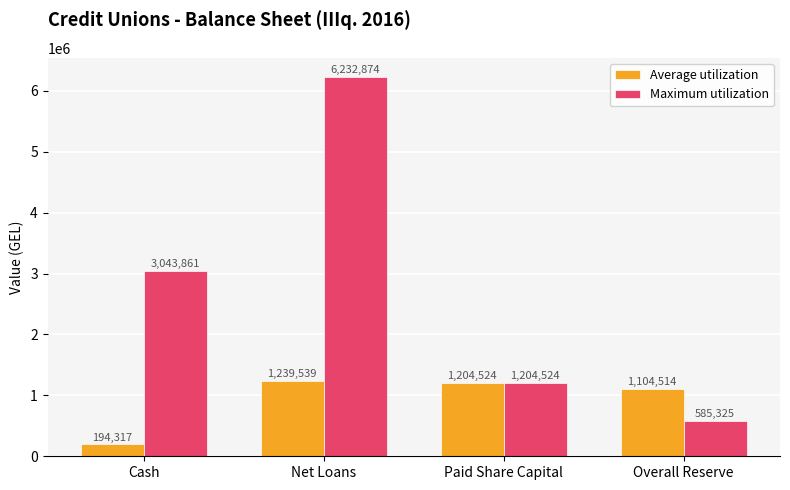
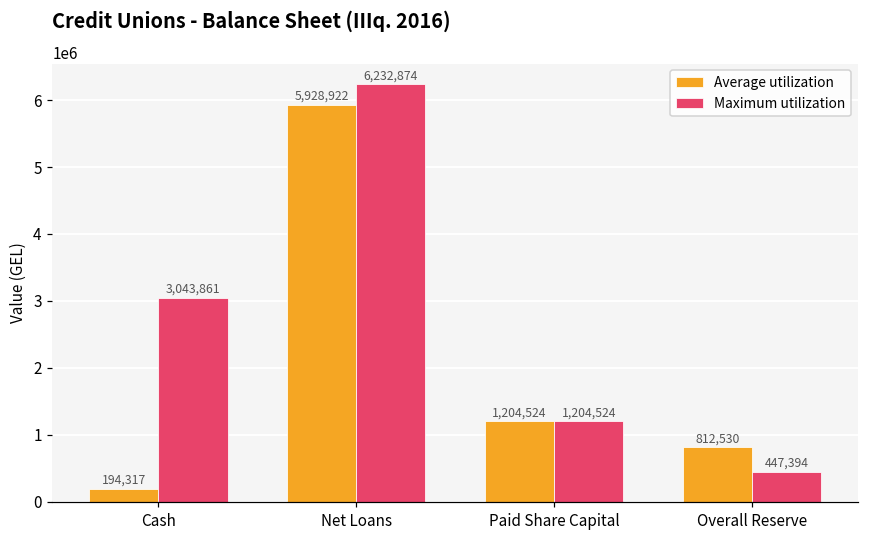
Average utilization, Net Loans: 1,239,539 -> 5,928,922
Average utilization, Overall Reserve: 1,104,514 -> 812,530
Maximum utilization, Overall Reserve: 585,325 -> 447,394
